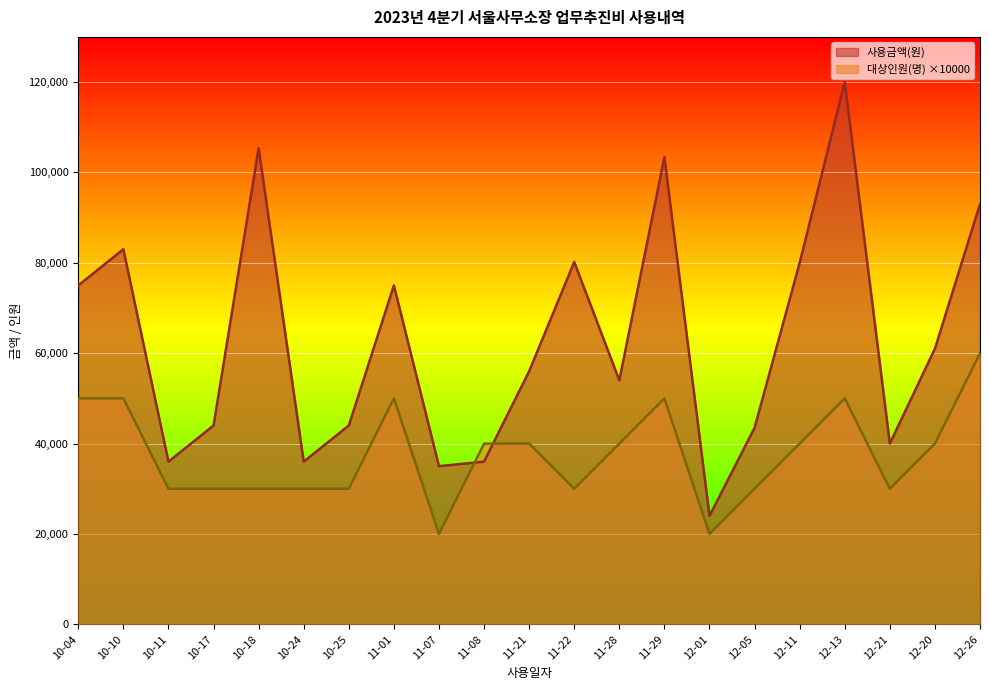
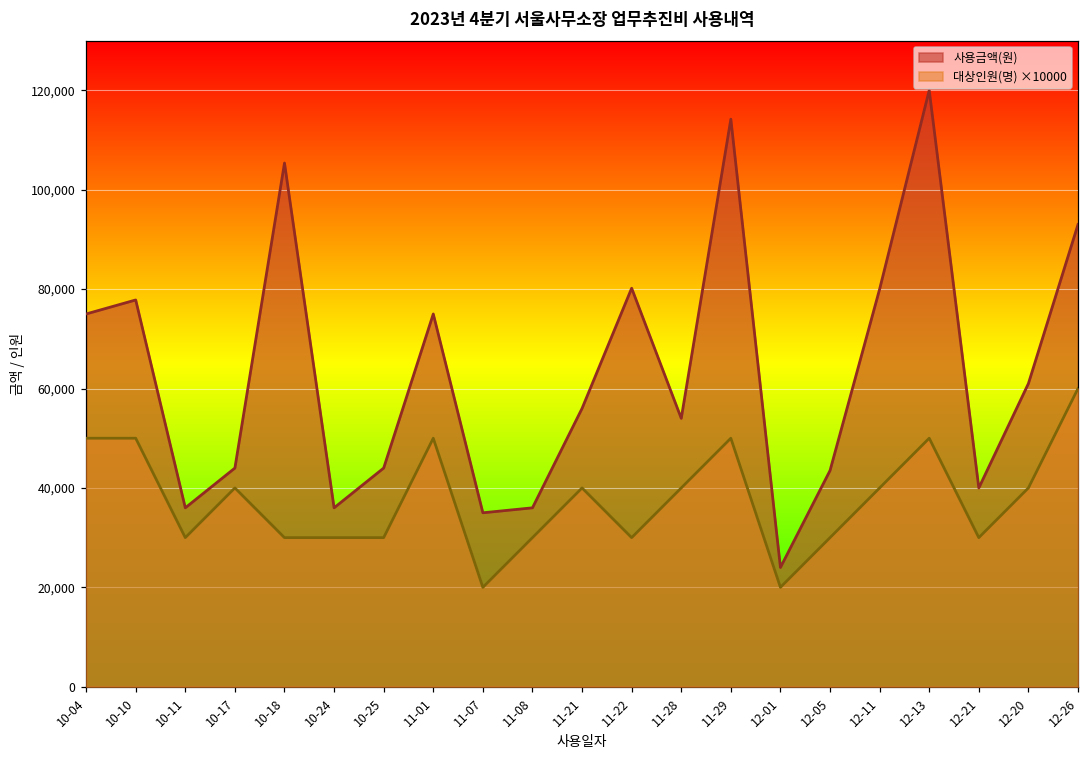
사용금액(원), 10-10: 83,000 -> 78,000
대상인원(명) ×10000, 10-17: 30,000 -> 40,000
대상인원(명) ×10000, 11-08: 40,000 -> 30,000
사용금액(원), 11-29: 103,000 -> 114,000
